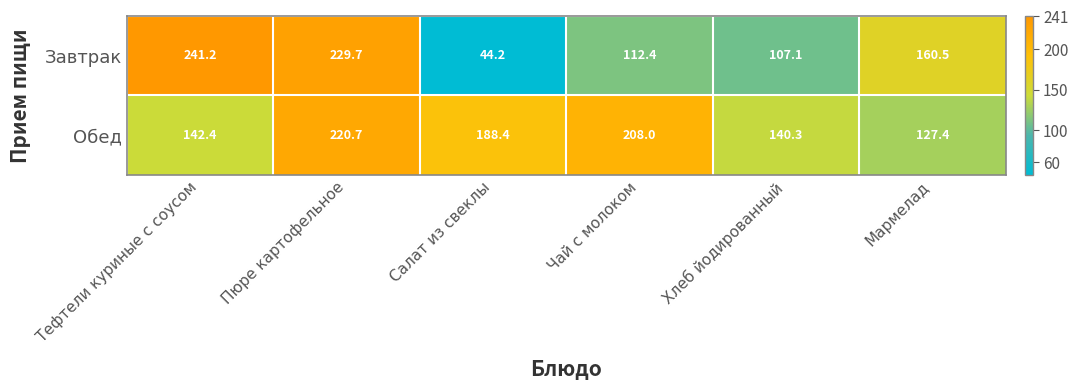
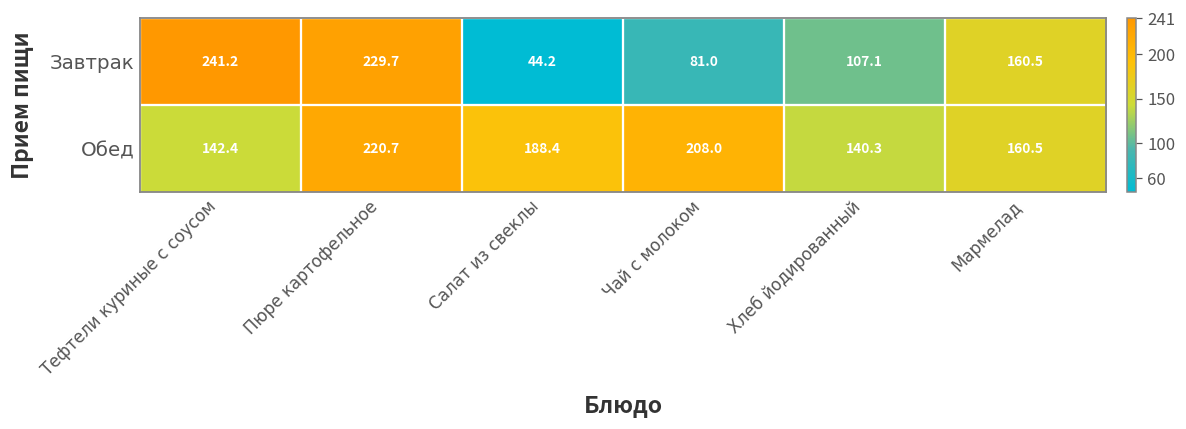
Завтрак, Чай с молоком: 112.4 -> 81.0
Обед, Мармелад: 127.4 -> 160.5
